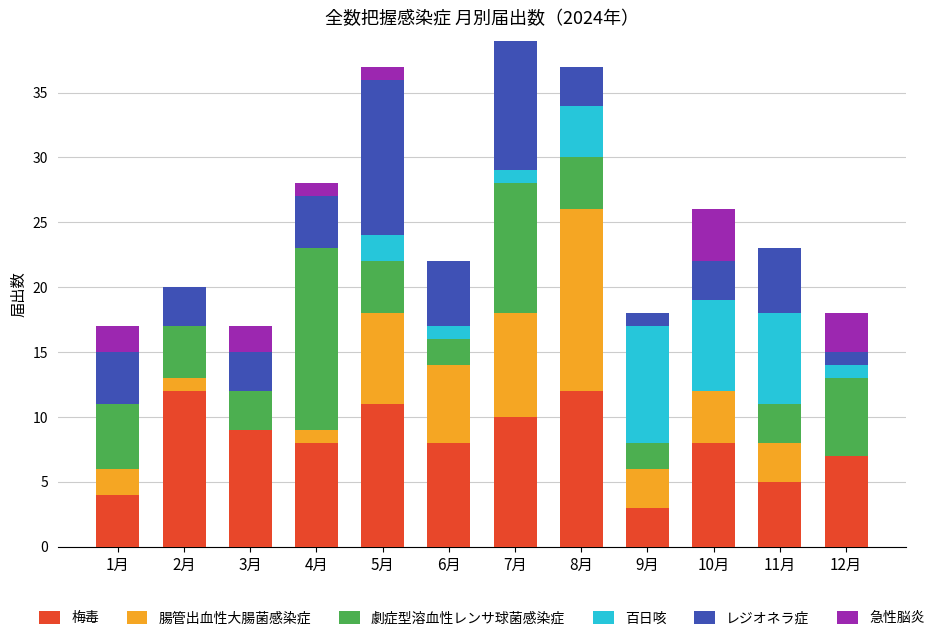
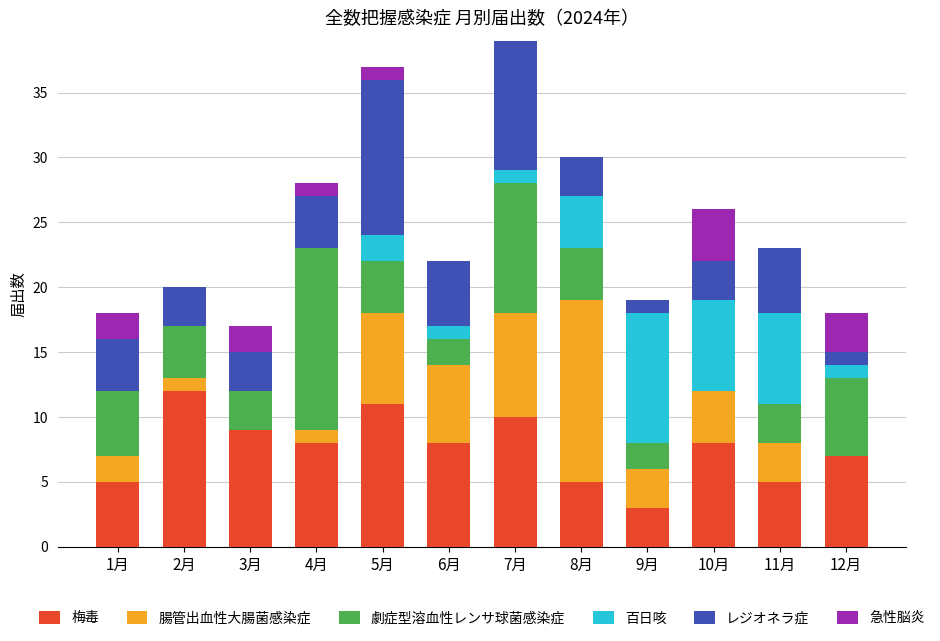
梅毒, 1月: 4 -> 5
梅毒, 8月: 12 -> 5
百日咳, 9月: 9 -> 10
